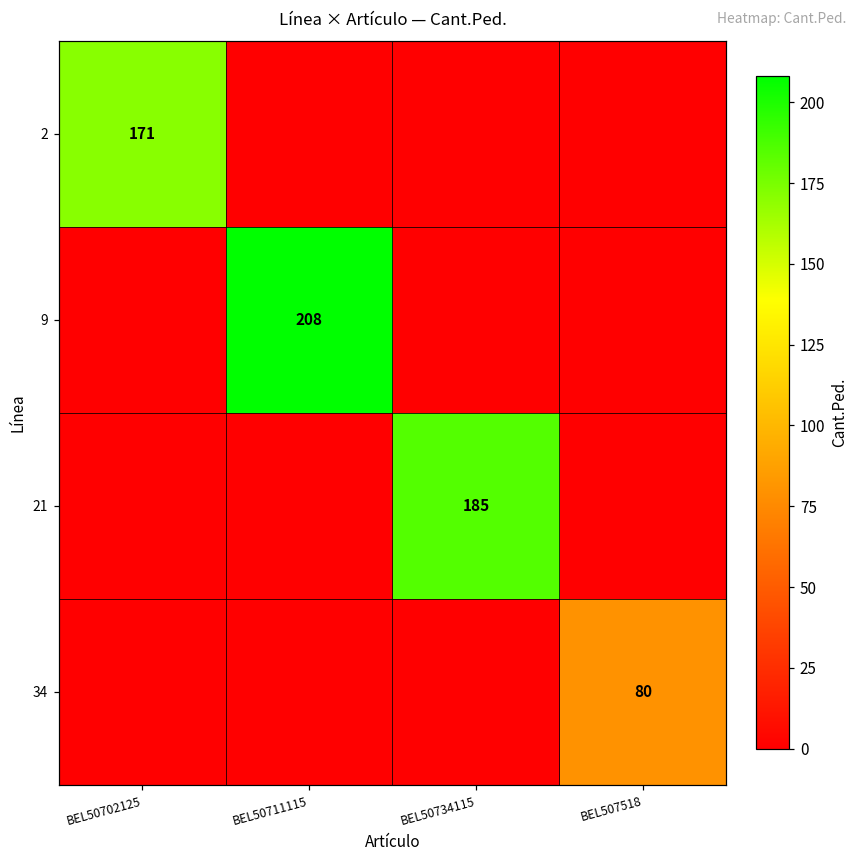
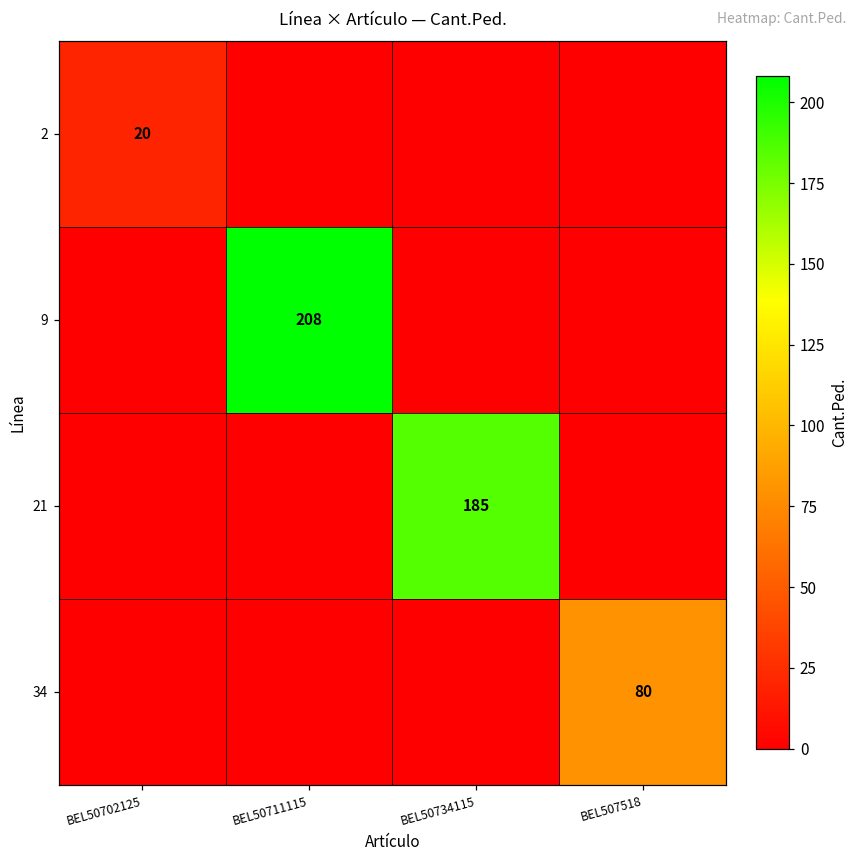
2, BEL50702125: 171 -> 20
